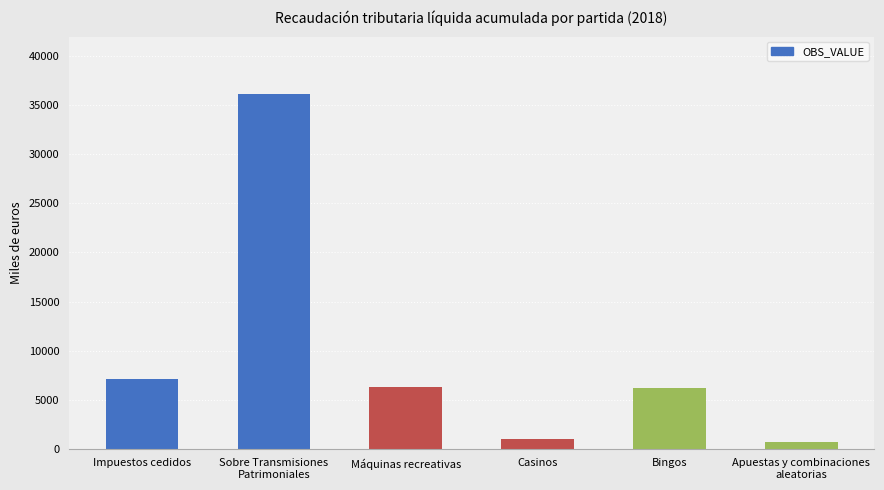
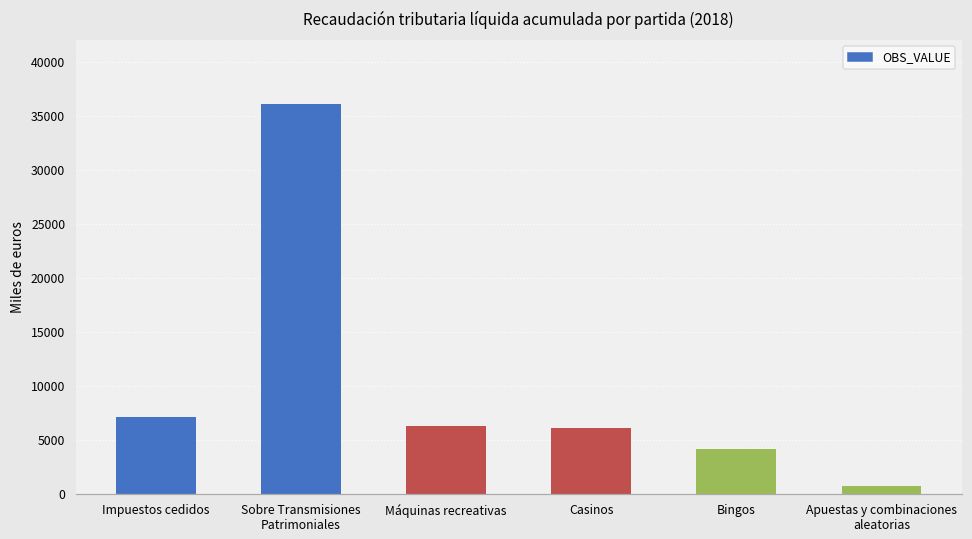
Casinos: 1000 -> 6000
Bingos: 6000 -> 4000
